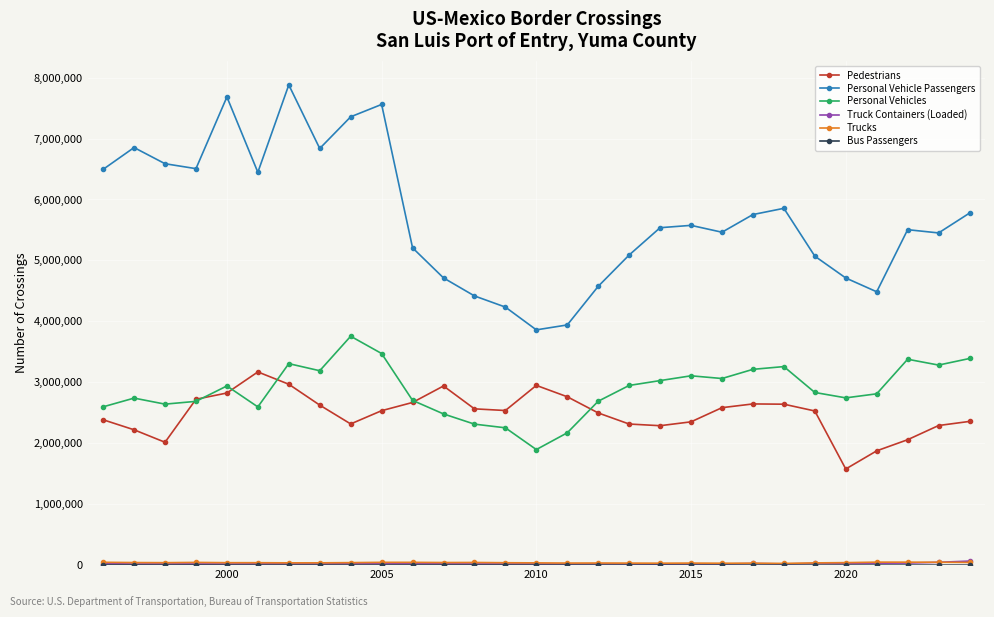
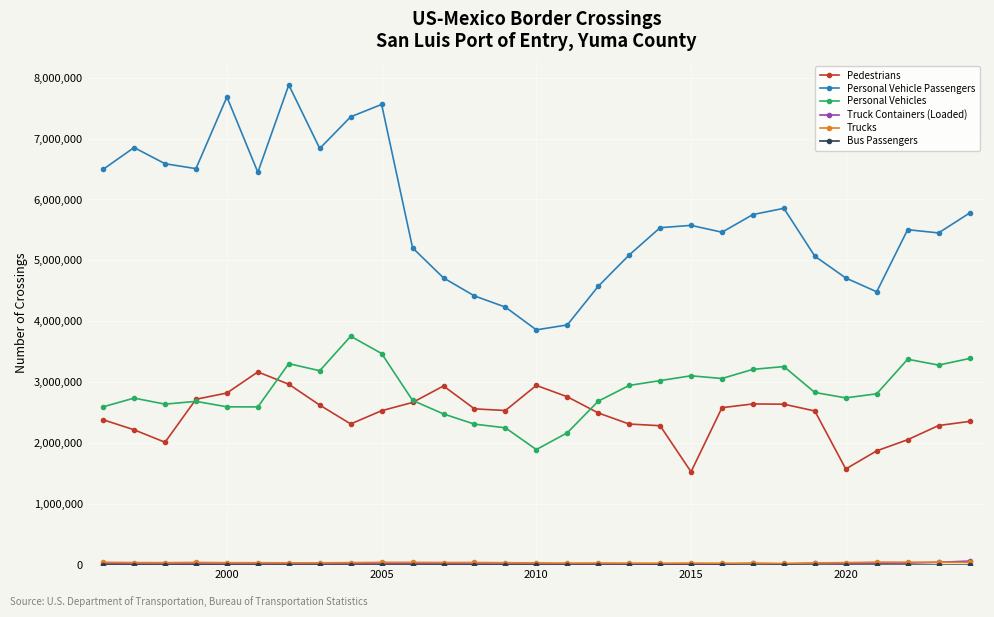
Personal Vehicles, 2000: 2,900,000 -> 2,600,000
Pedestrians, 2015: 2,400,000 -> 1,500,000
